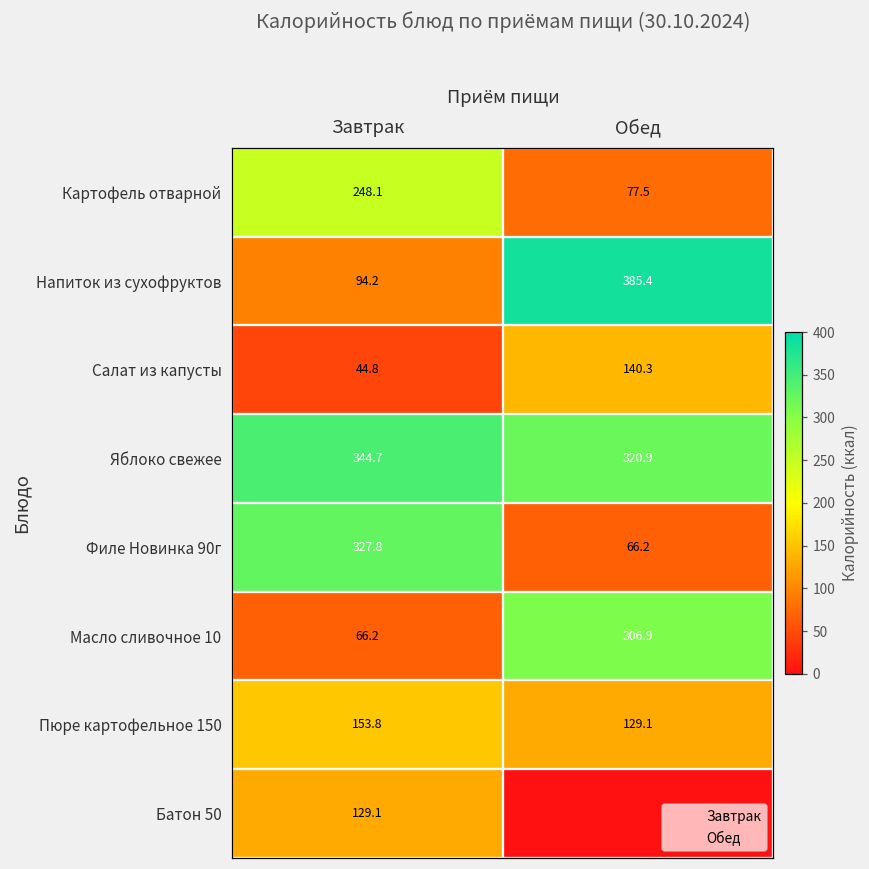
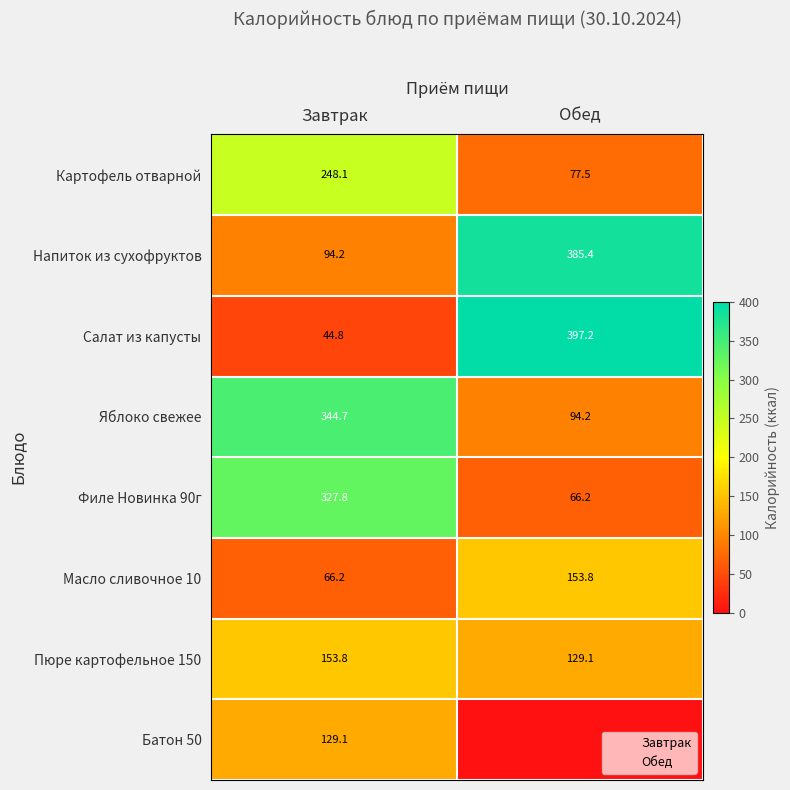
Салат из капусты, Обед: 140.3 -> 397.2
Яблоко свежее, Обед: 320.9 -> 94.2
Масло сливочное 10, Обед: 306.9 -> 153.8
